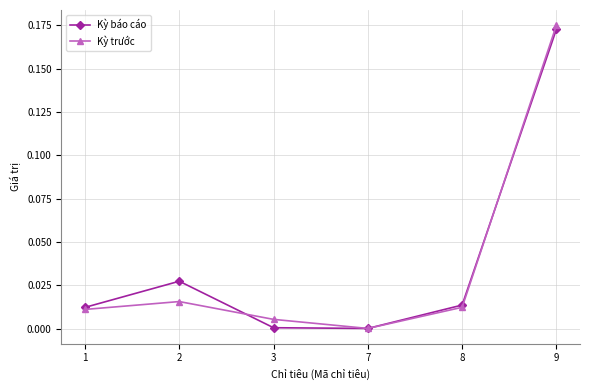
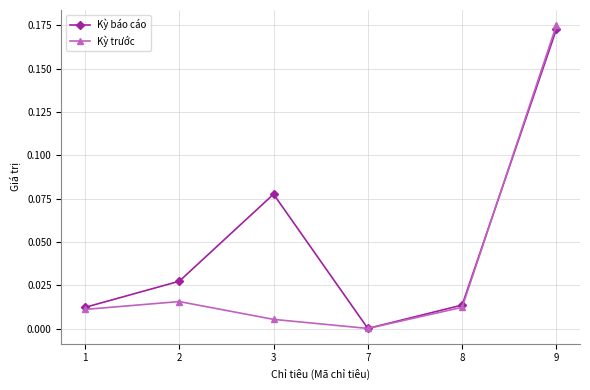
Kỳ báo cáo, 3: 0.000 -> 0.078
